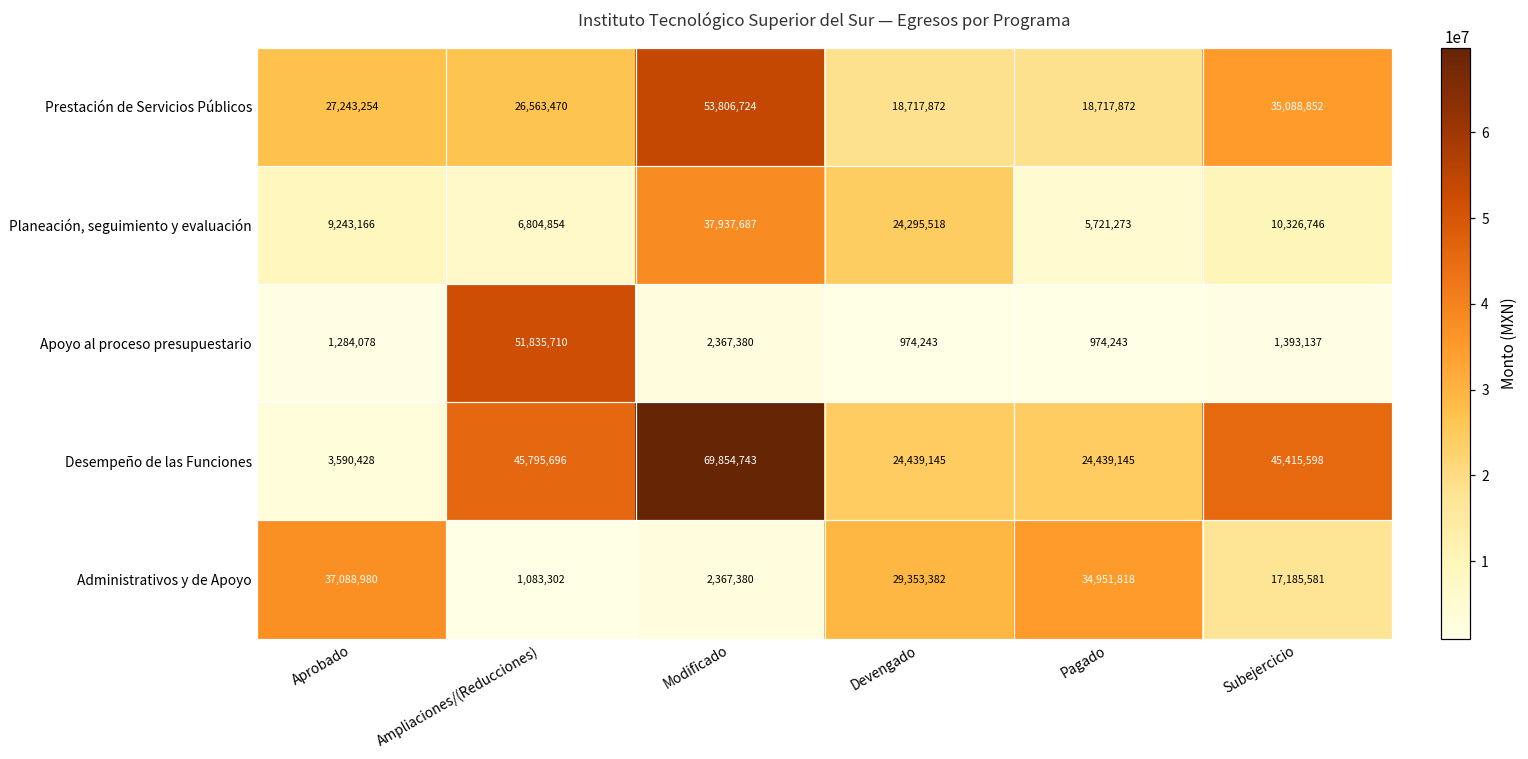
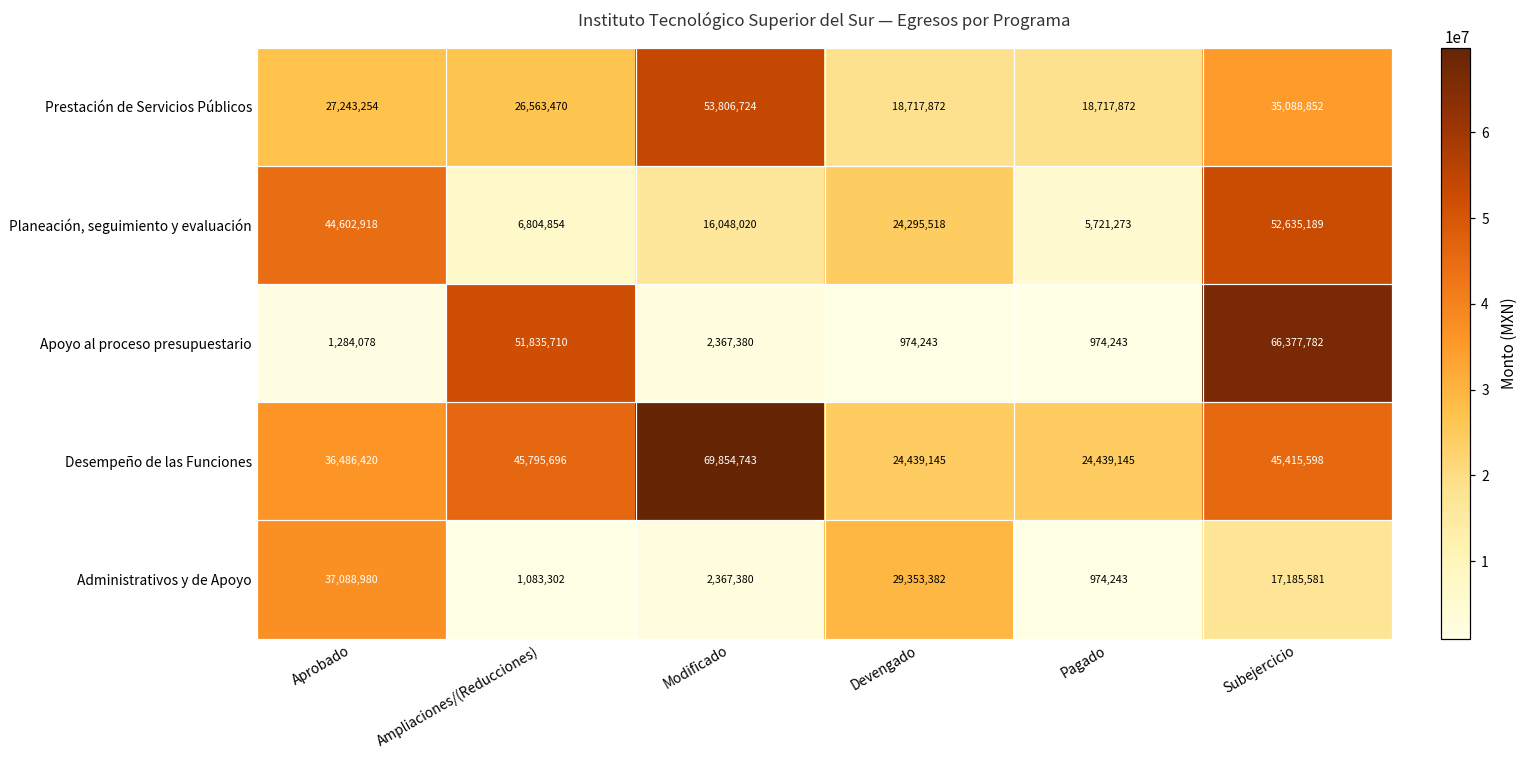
Planeación, seguimiento y evaluación, Aprobado: 9,243,166 -> 44,602,918
Planeación, seguimiento y evaluación, Modificado: 37,937,687 -> 16,048,020
Planeación, seguimiento y evaluación, Subejercicio: 10,326,746 -> 52,635,189
Apoyo al proceso presupuestario, Subejercicio: 1,393,137 -> 66,377,782
Desempeño de las Funciones, Aprobado: 3,590,428 -> 36,486,420
Administrativos y de Apoyo, Pagado: 34,951,818 -> 974,243
